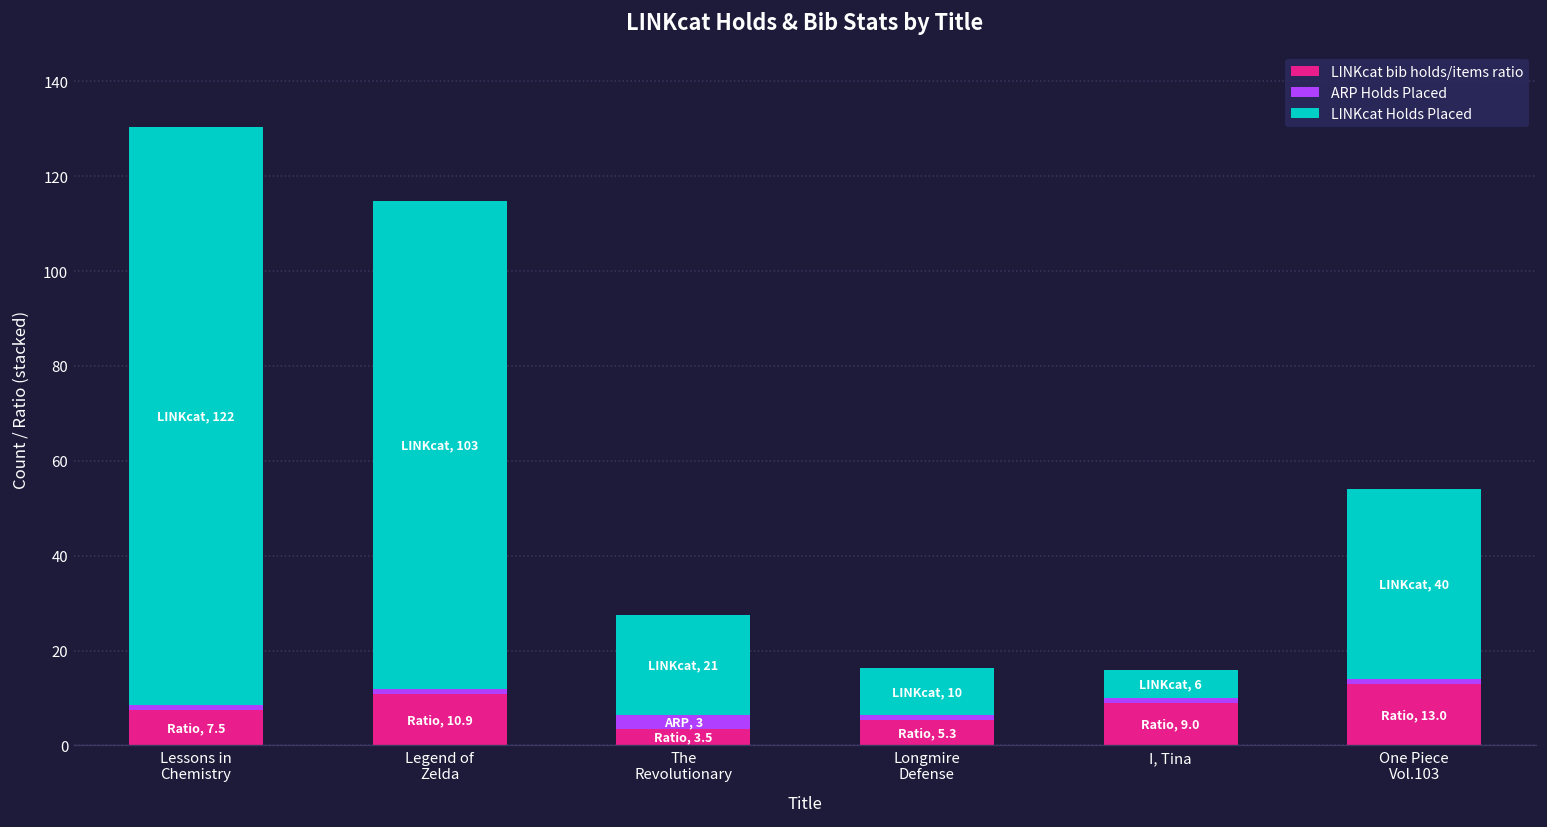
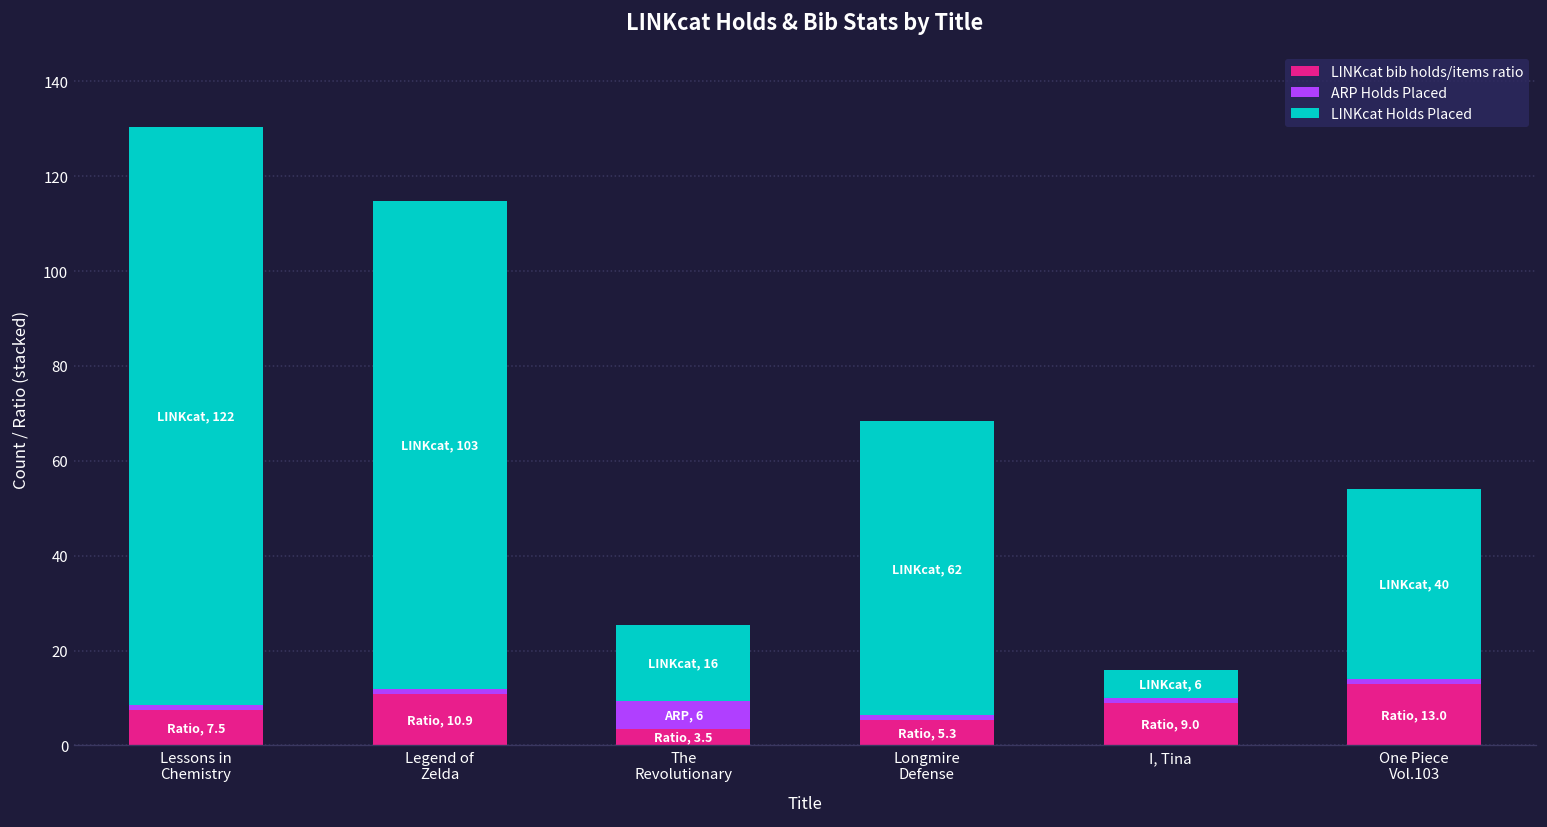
ARP Holds Placed, The Revolutionary: 3 -> 6
LINKcat Holds Placed, The Revolutionary: 21 -> 16
LINKcat Holds Placed, Longmire Defense: 10 -> 62
